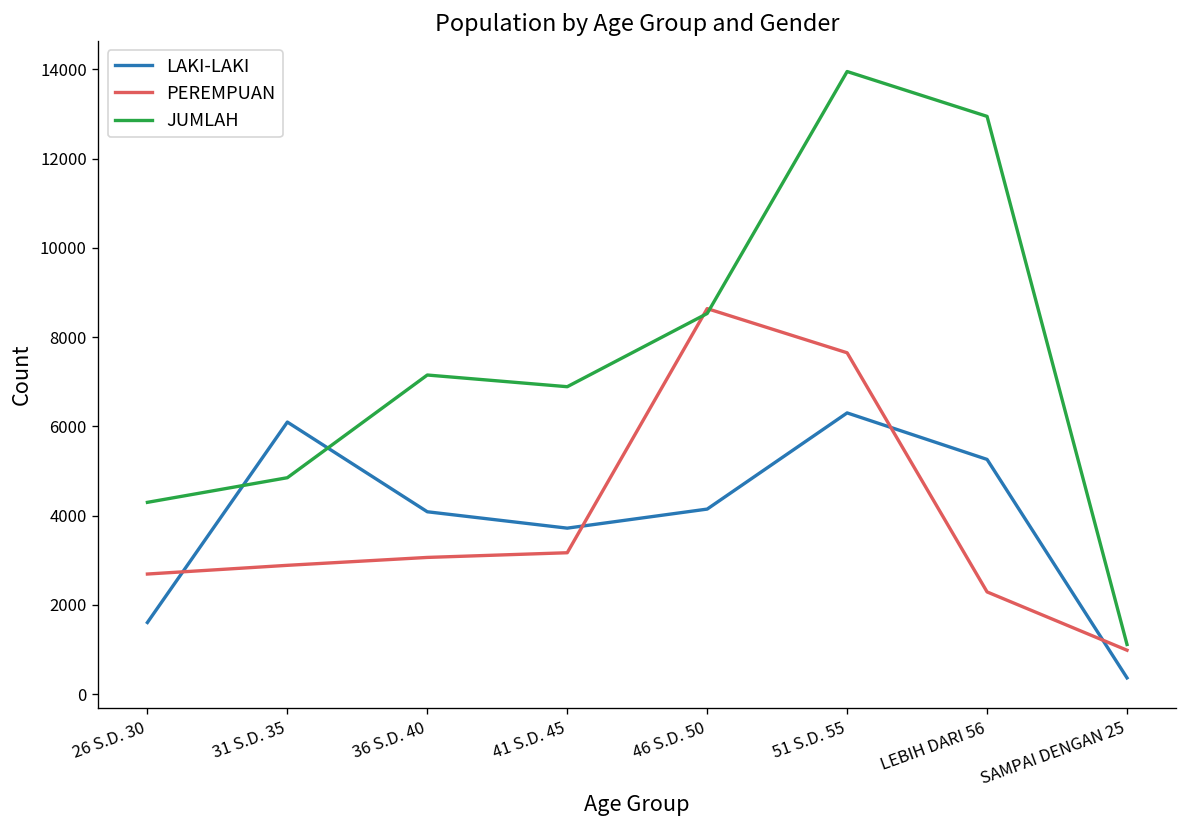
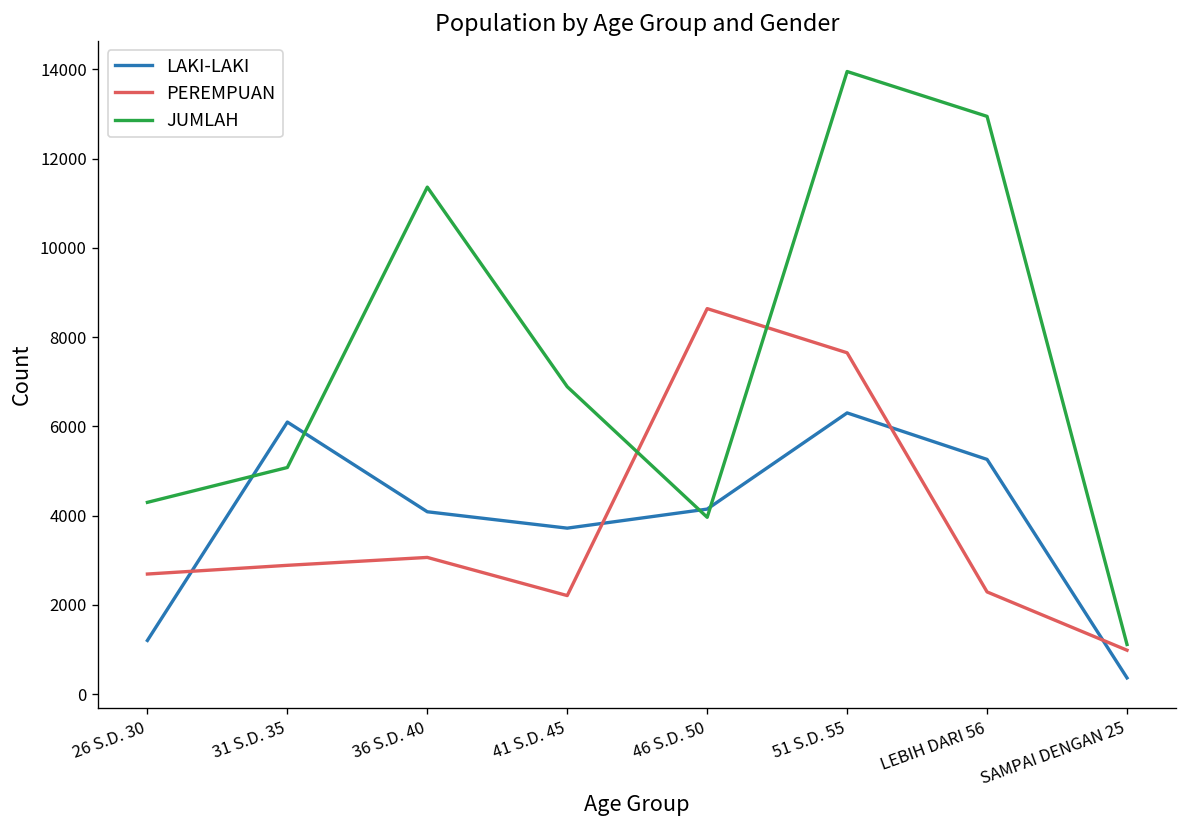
LAKI-LAKI, 26 S.D. 30: 1600 -> 1200
JUMLAH, 31 S.D. 35: 4900 -> 5100
JUMLAH, 36 S.D. 40: 7200 -> 11400
PEREMPUAN, 41 S.D. 45: 3200 -> 2200
JUMLAH, 46 S.D. 50: 8500 -> 4000
